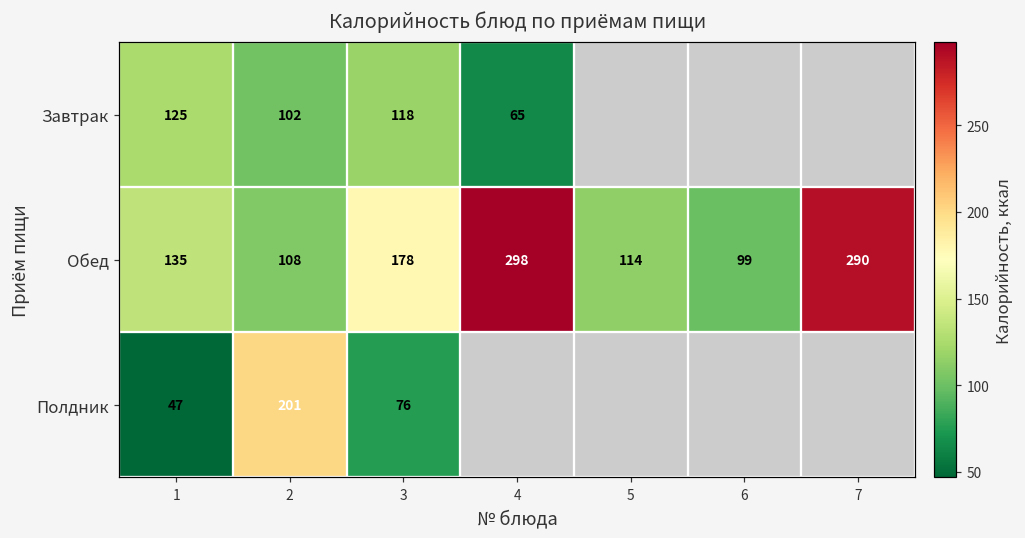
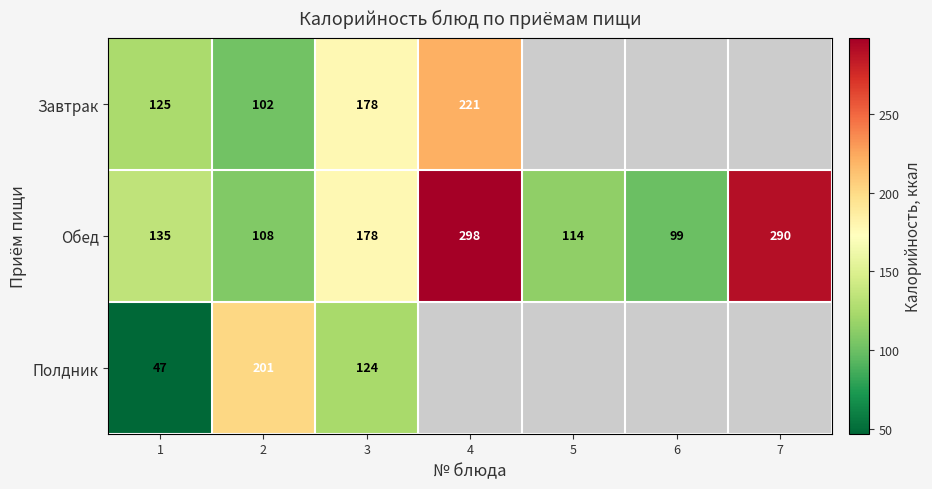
Завтрак, 3: 118 -> 178
Завтрак, 4: 65 -> 221
Полдник, 3: 76 -> 124
